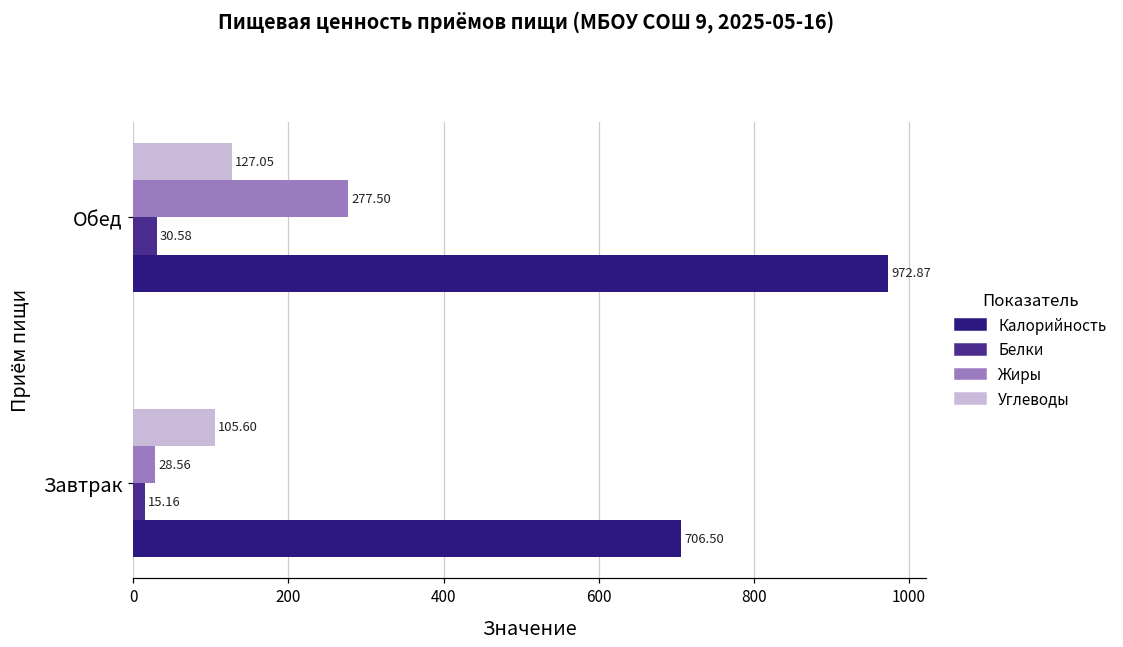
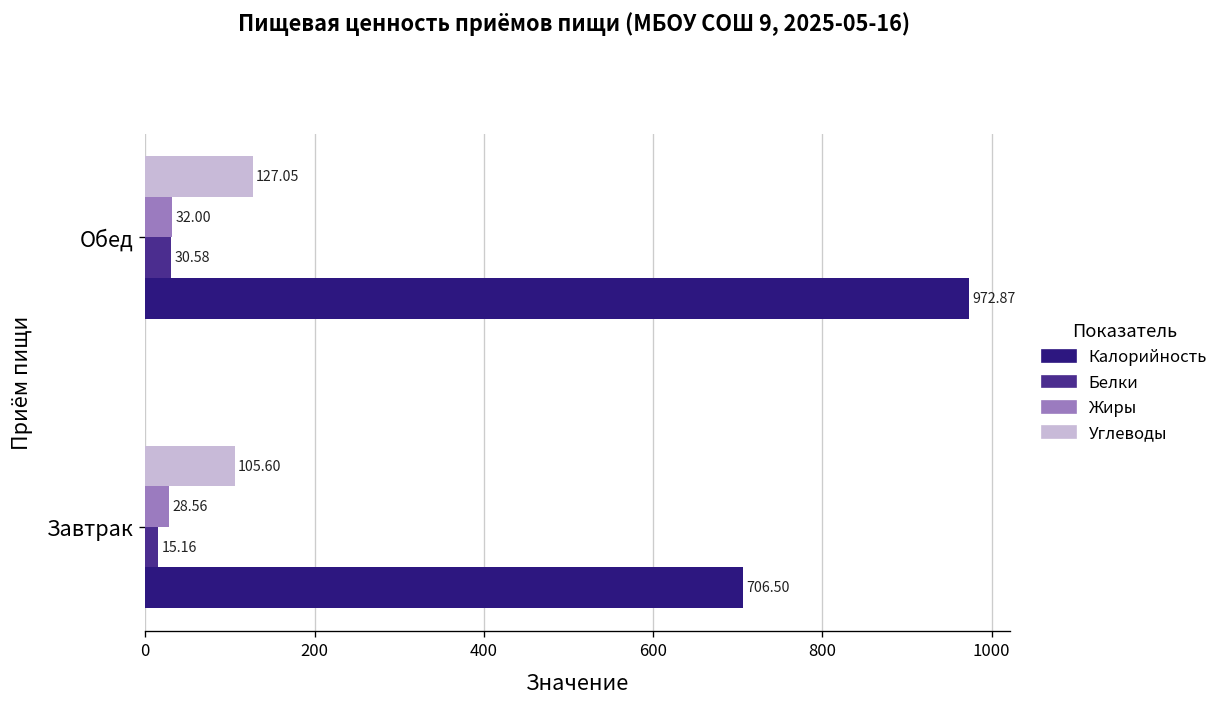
Жиры, Обед: 277.50 -> 32.00
